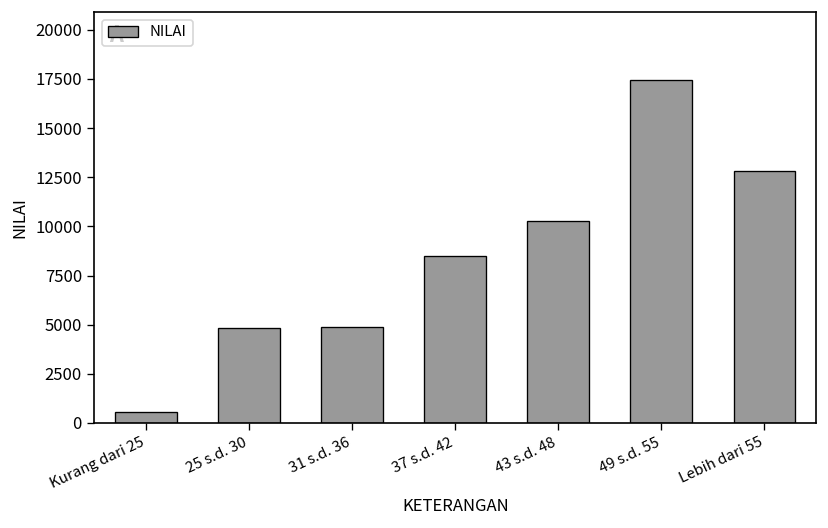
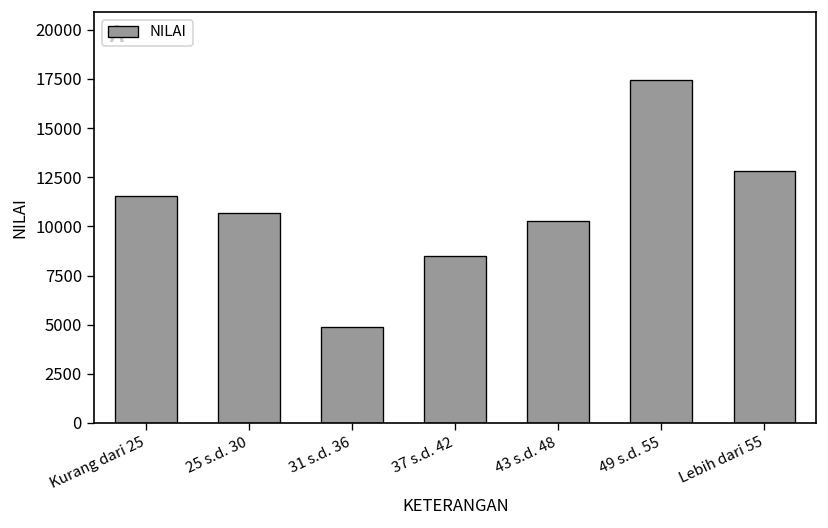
Kurang dari 25: 600 -> 11500
25 s.d. 30: 4800 -> 10700
